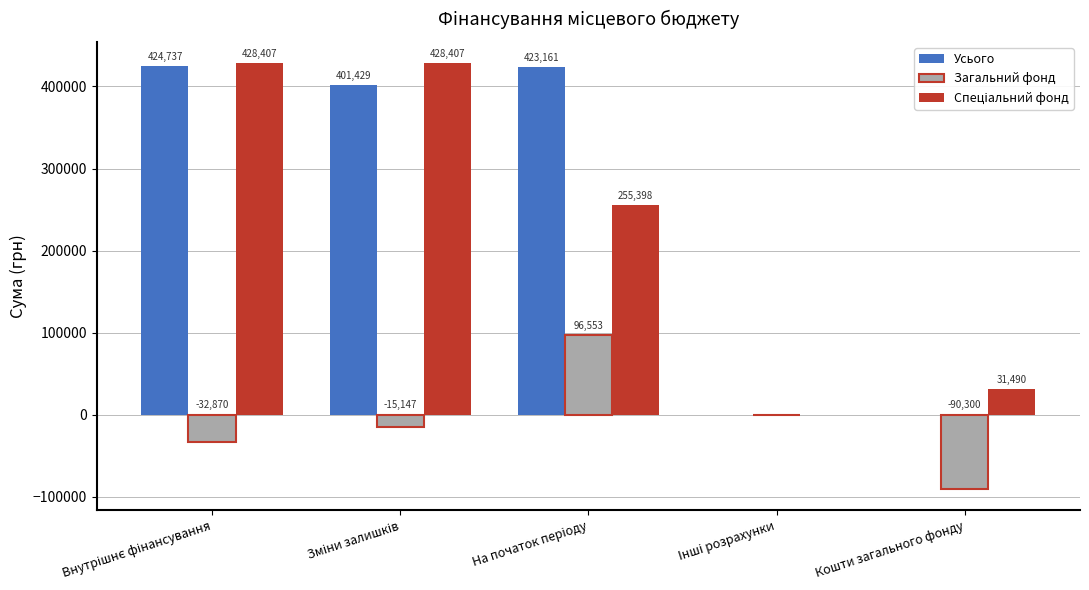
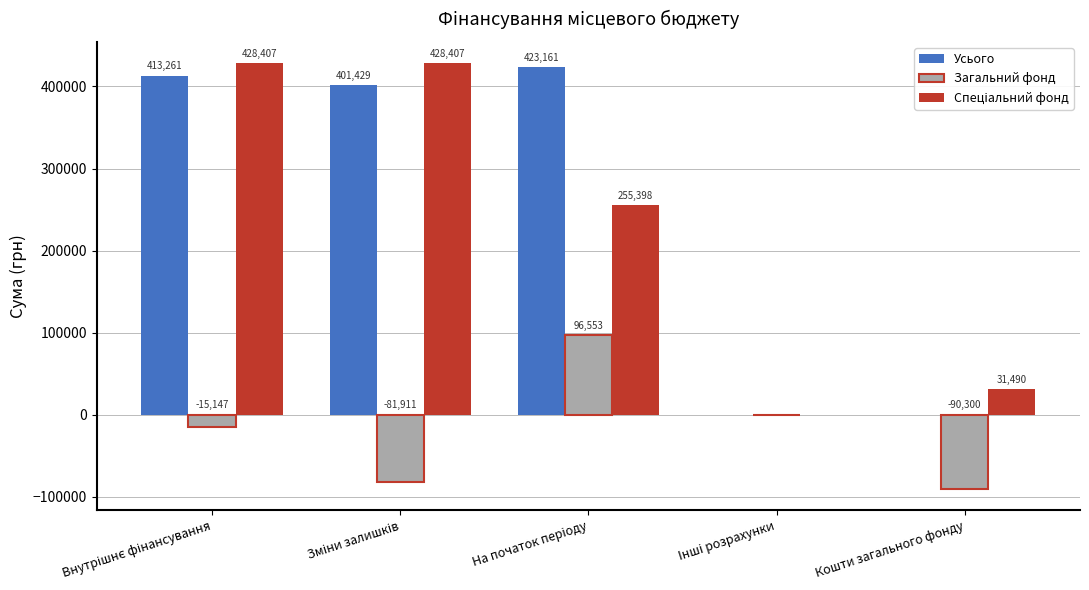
Усього, Внутрішнє фінансування: 424,737 -> 413,261
Загальний фонд, Внутрішнє фінансування: -32,870 -> -15,147
Загальний фонд, Зміни залишків: -15,147 -> -81,911
